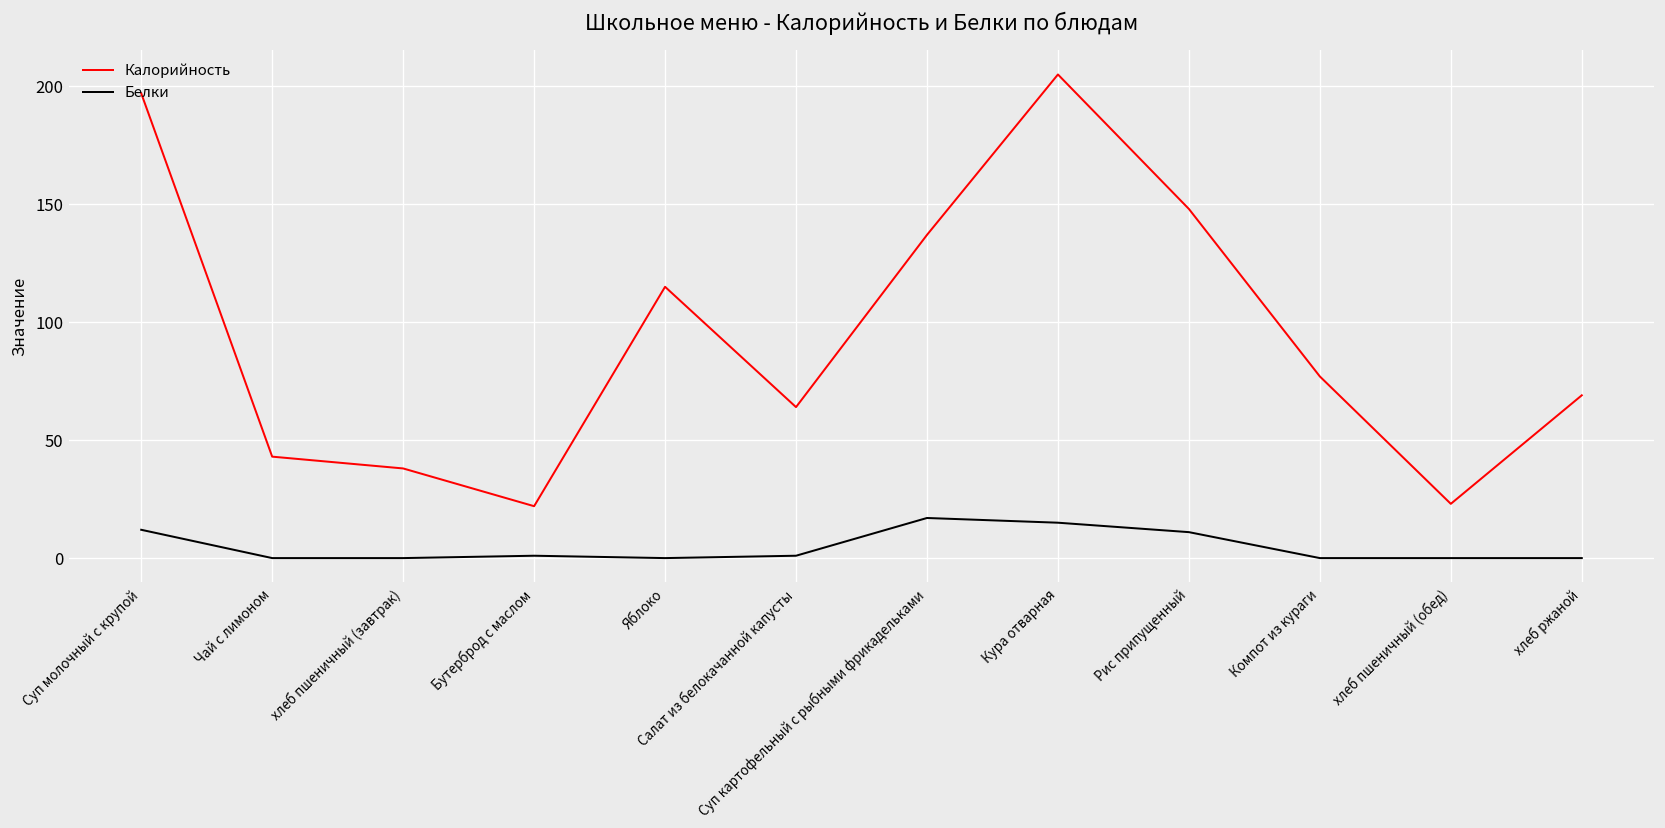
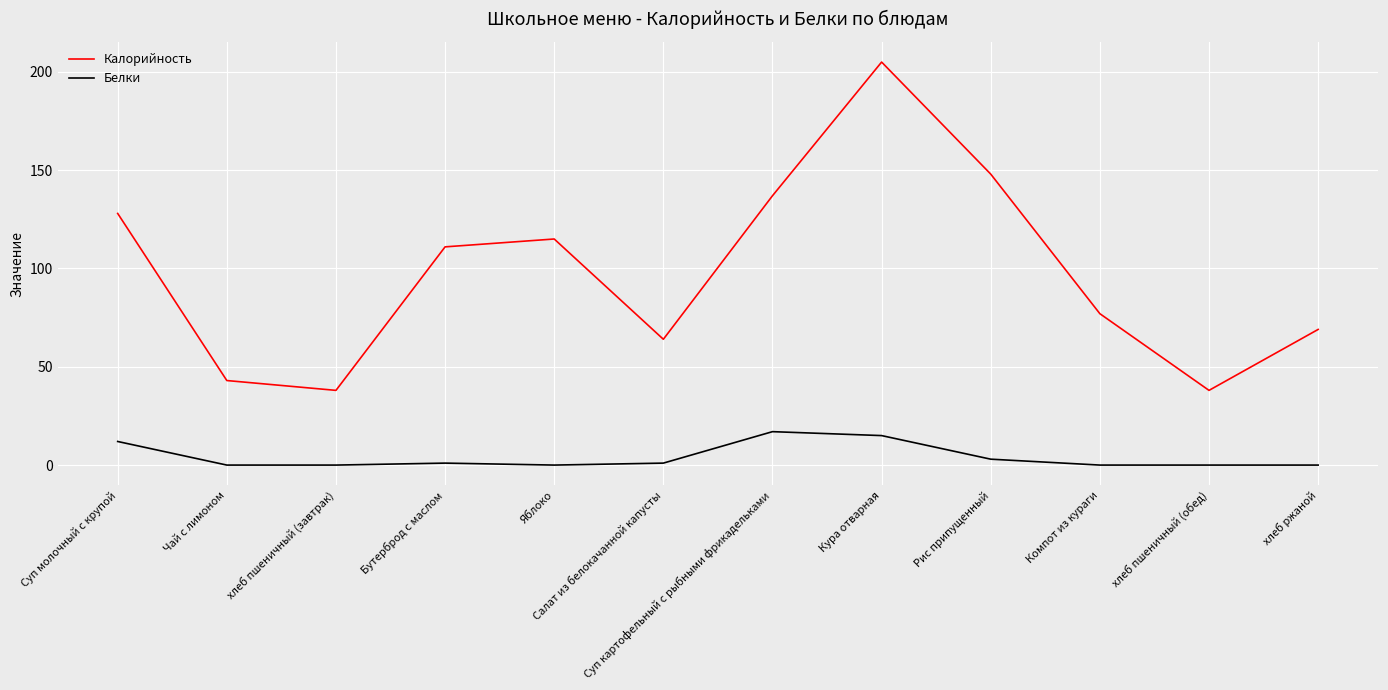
Калорийность, Суп молочный с крупой: 197 -> 128
Калорийность, Бутерброд с маслом: 22 -> 111
Белки, Рис припущенный: 11 -> 3
Калорийность, хлеб пшеничный (обед): 23 -> 38
